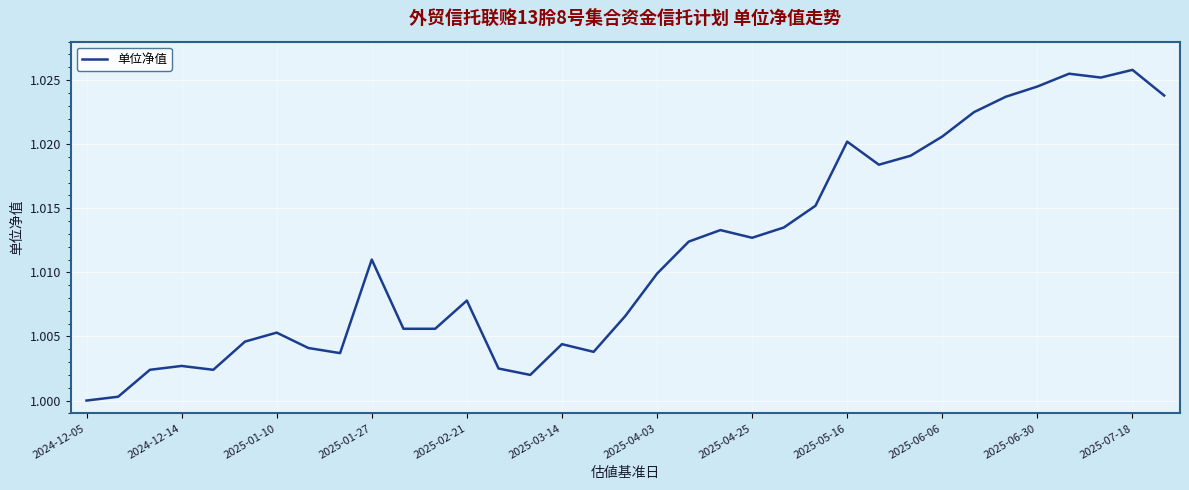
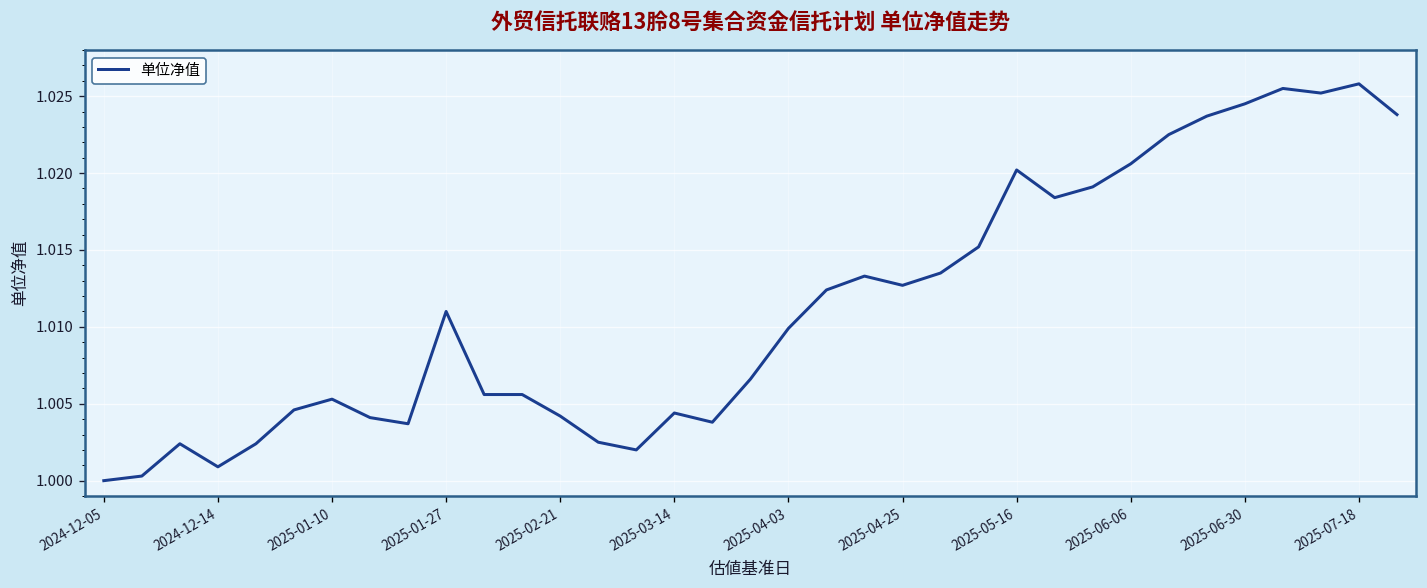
2024-12-14: 1.0027 -> 1.0009
2025-02-21: 1.0078 -> 1.0042
